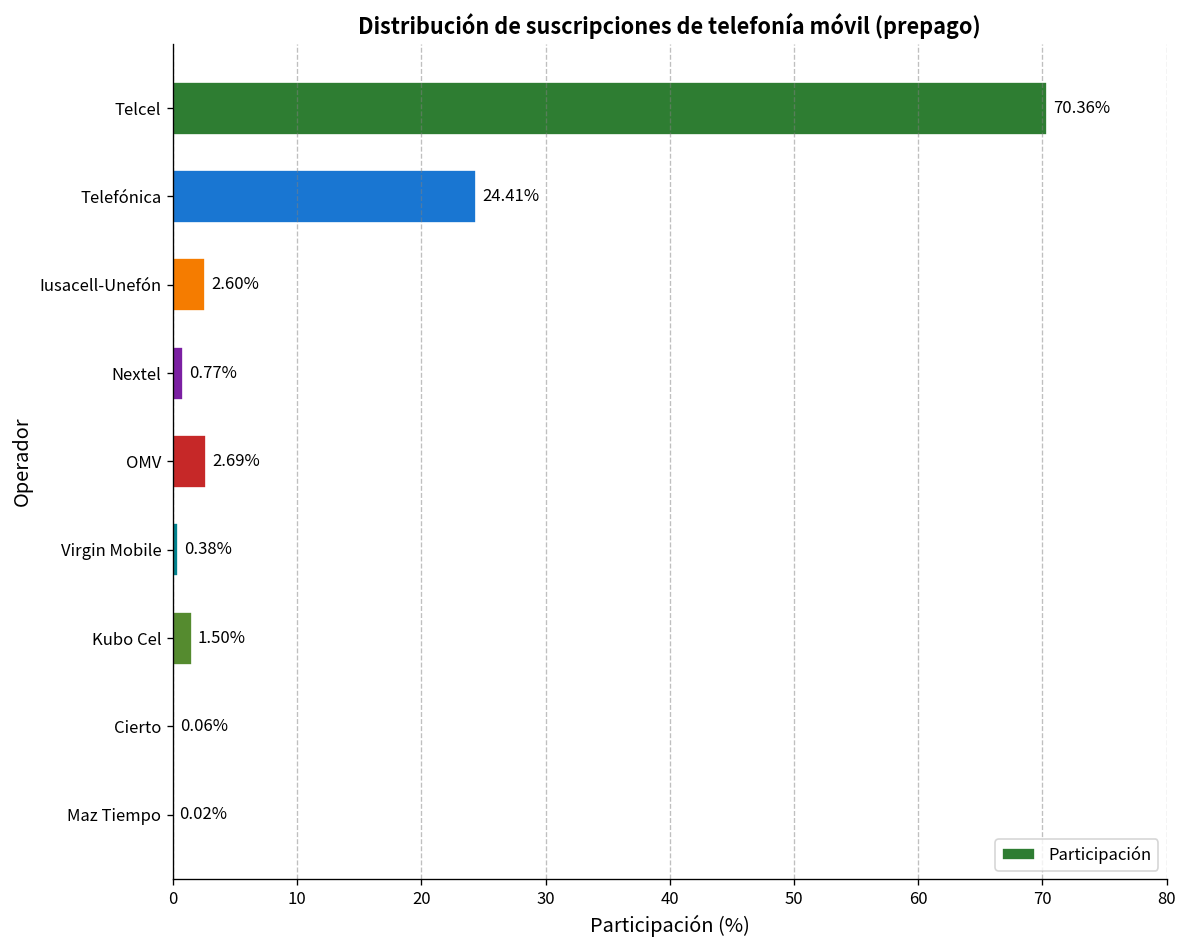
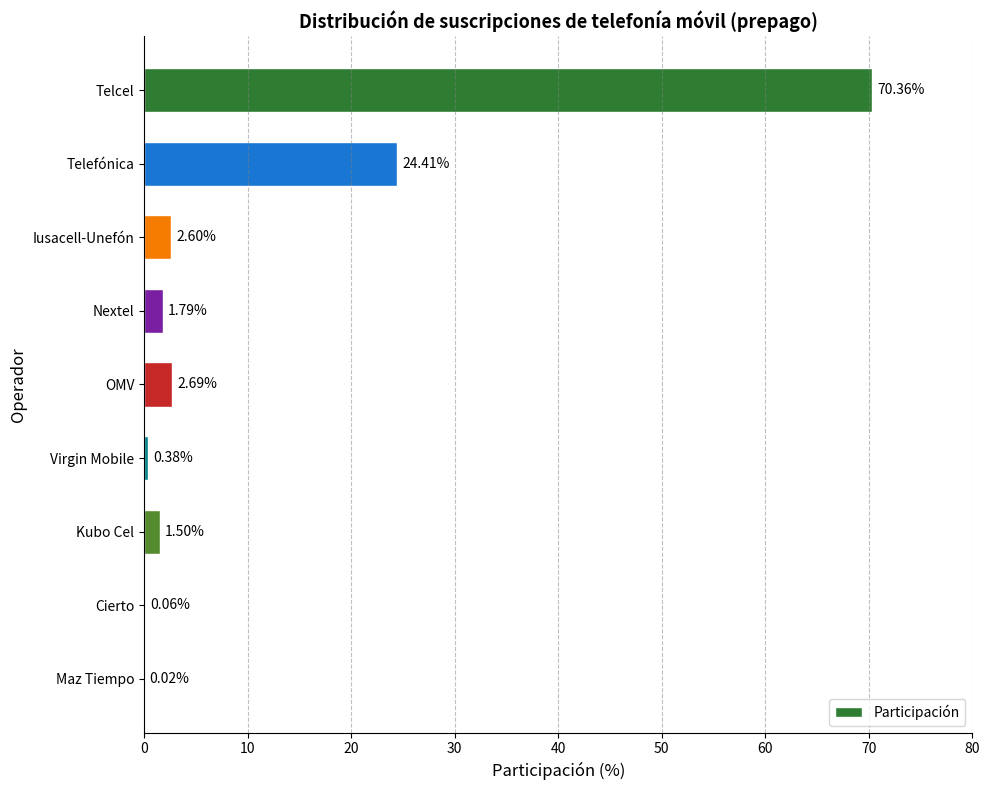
Nextel: 0.77% -> 1.79%
